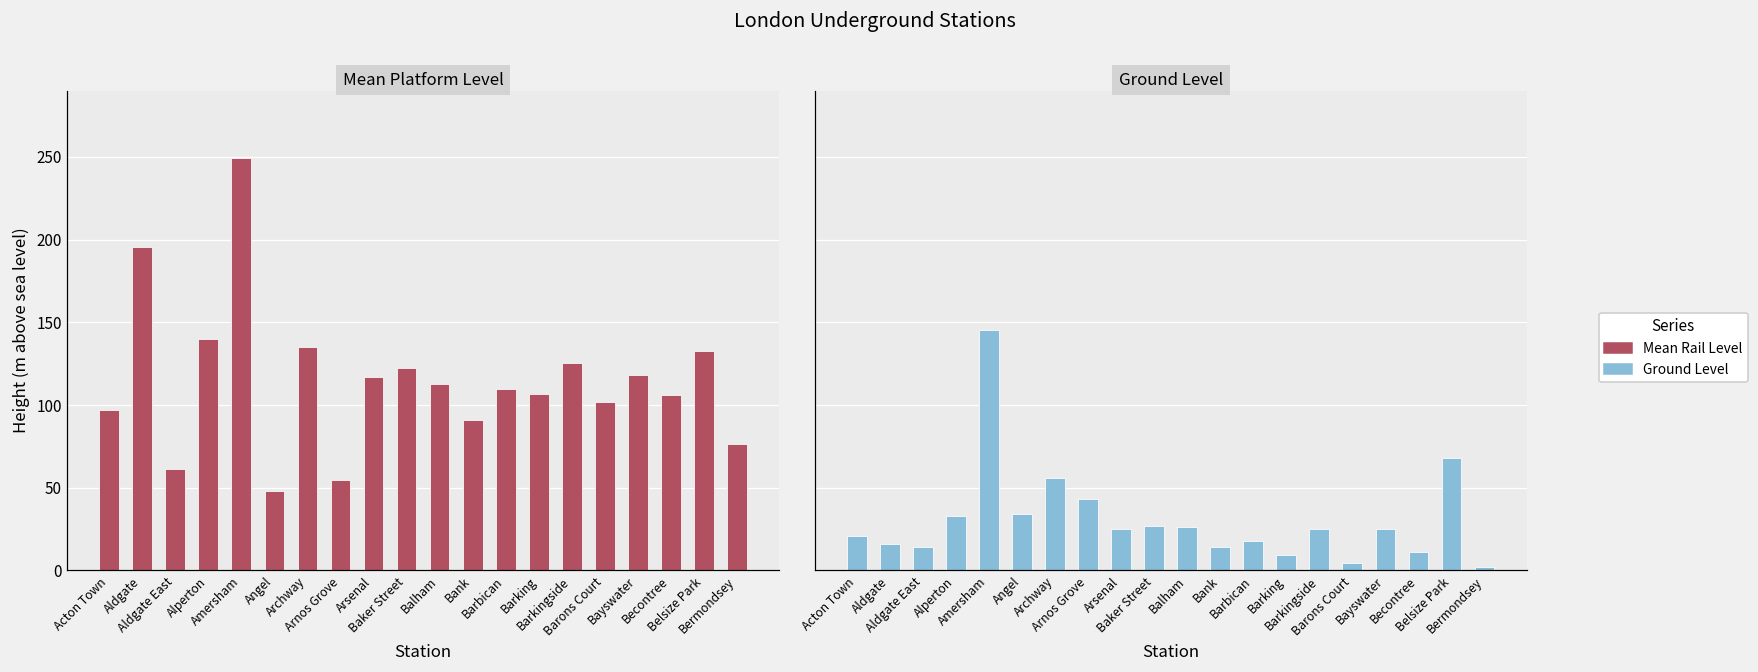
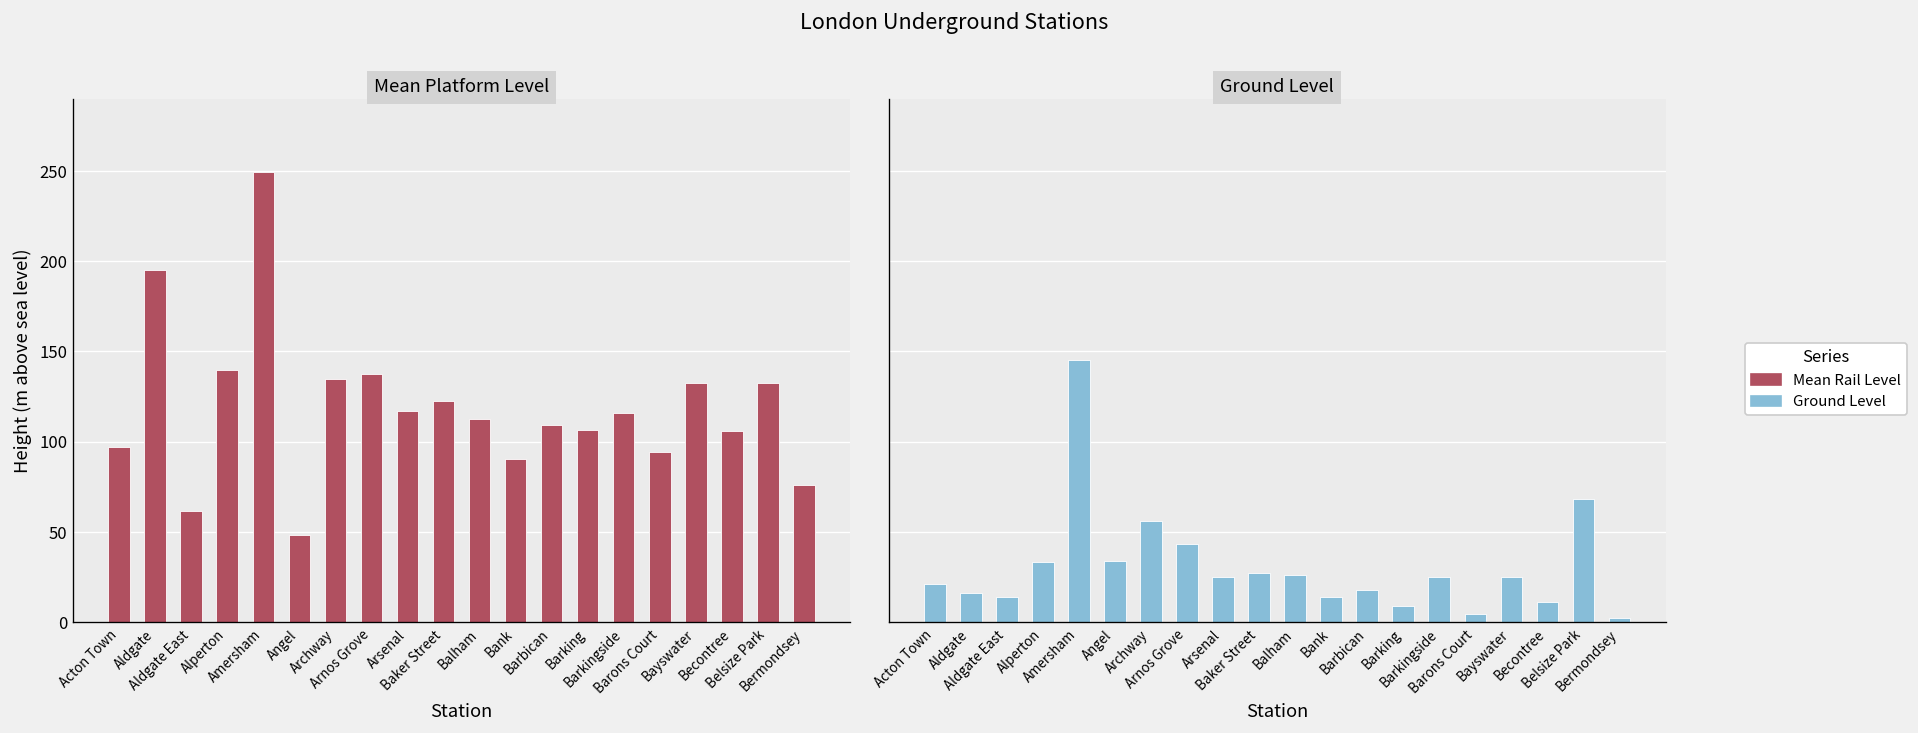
Mean Platform Level, Arnos Grove: 54 -> 138
Mean Platform Level, Barkingside: 126 -> 116
Mean Platform Level, Barons Court: 102 -> 94
Mean Platform Level, Bayswater: 118 -> 133
